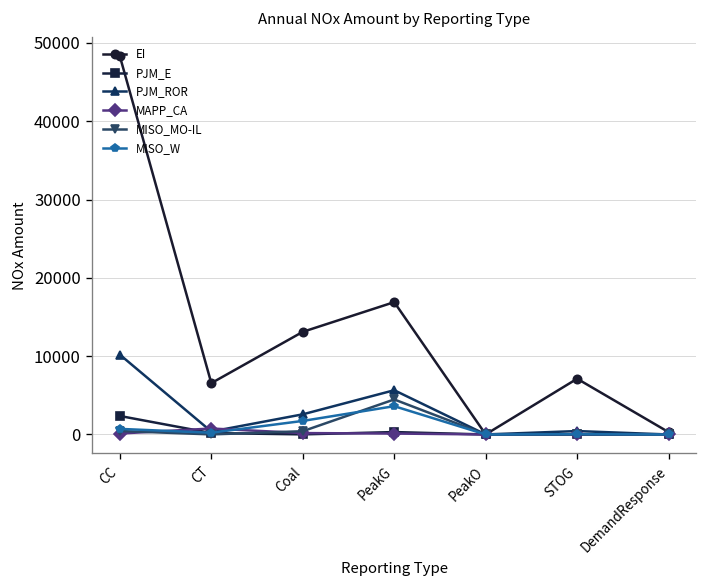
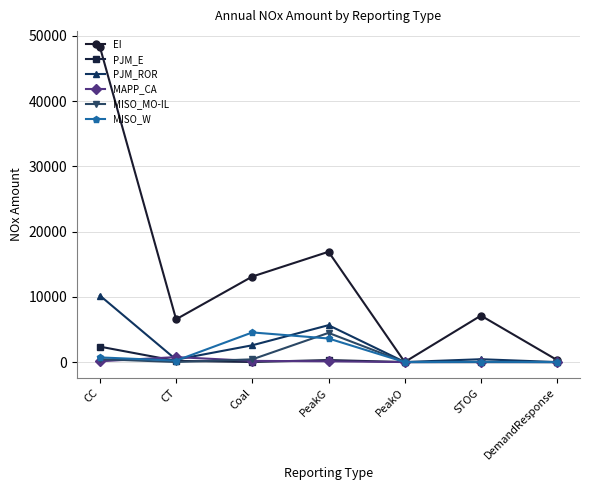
MISO_W, Coal: 2000 -> 5000
